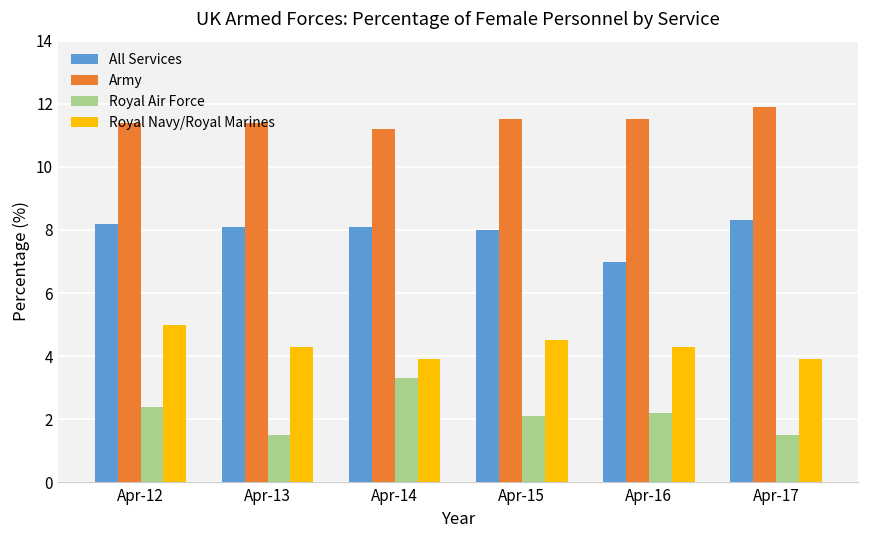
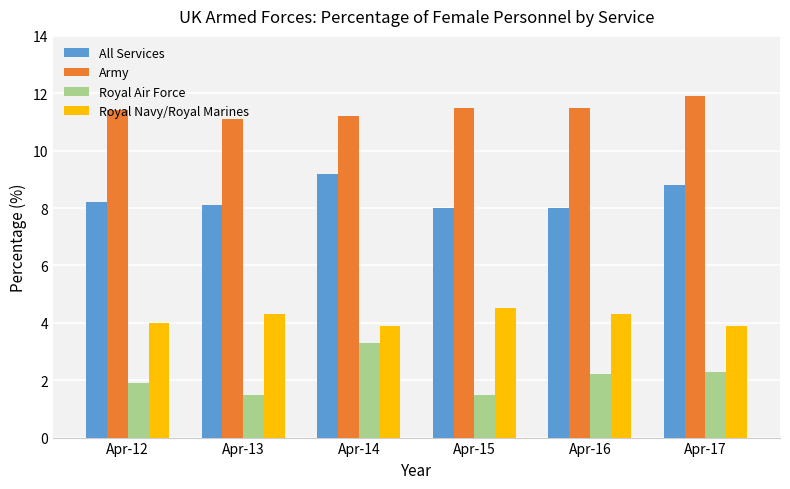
Royal Air Force, Apr-12: 2.4 -> 1.9
Royal Navy/Royal Marines, Apr-12: 5 -> 4
Army, Apr-13: 11.4 -> 11.1
All Services, Apr-14: 8.1 -> 9.2
Royal Air Force, Apr-15: 2.1 -> 1.5
All Services, Apr-16: 7 -> 8
All Services, Apr-17: 8.3 -> 8.8
Royal Air Force, Apr-17: 1.5 -> 2.3
